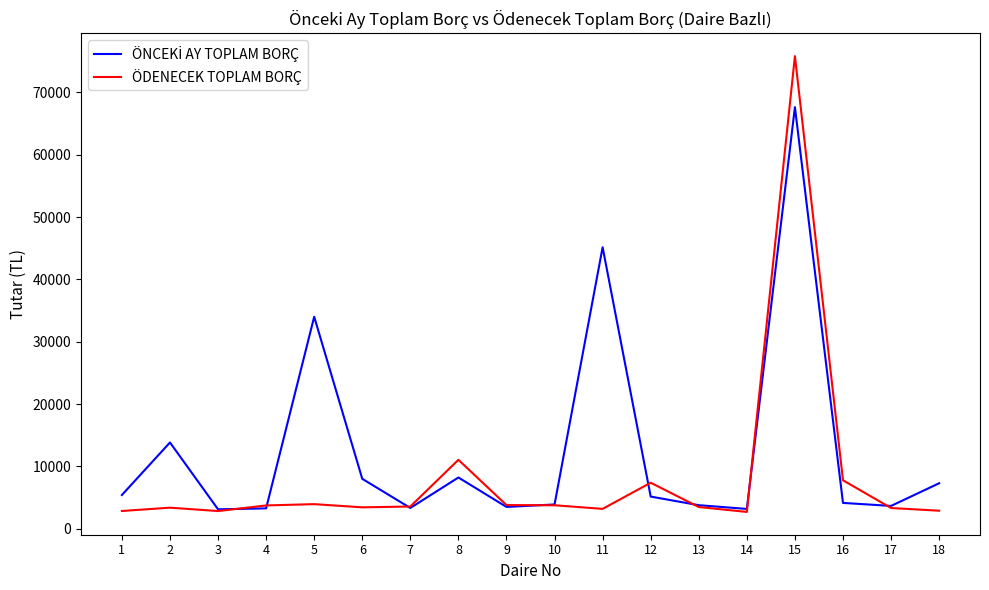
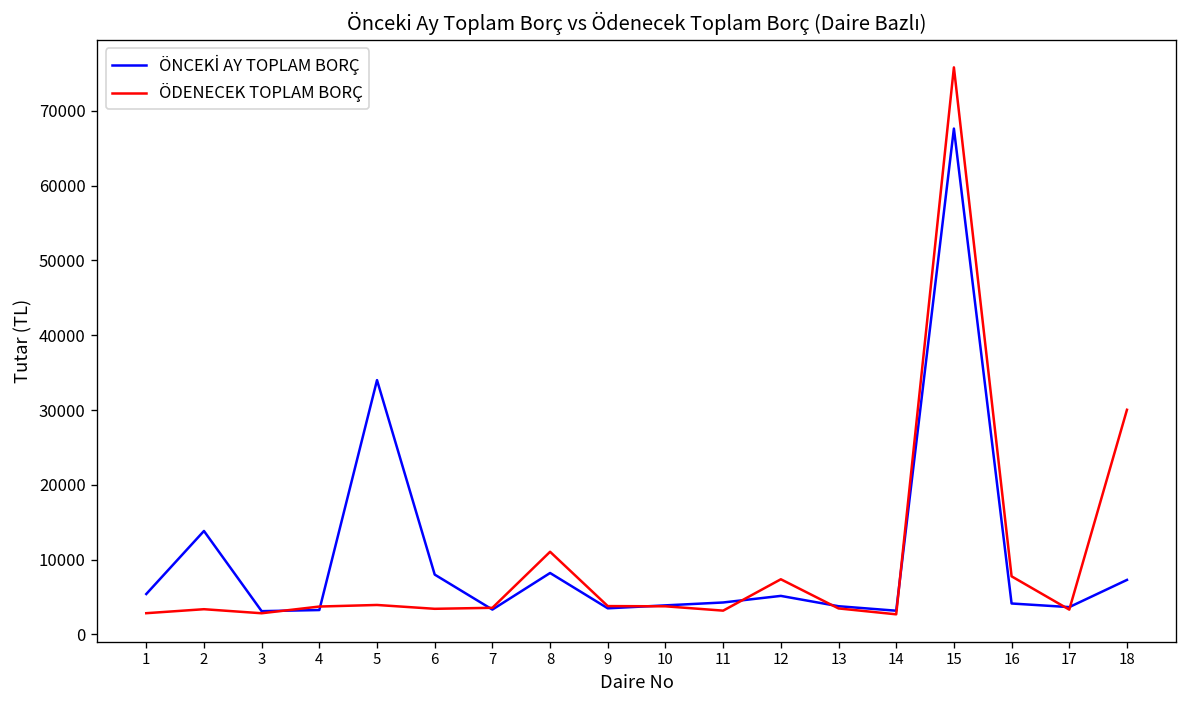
ÖNCEKİ AY TOPLAM BORÇ, 11: 45000 -> 4000
ÖDENECEK TOPLAM BORÇ, 18: 3000 -> 30000
